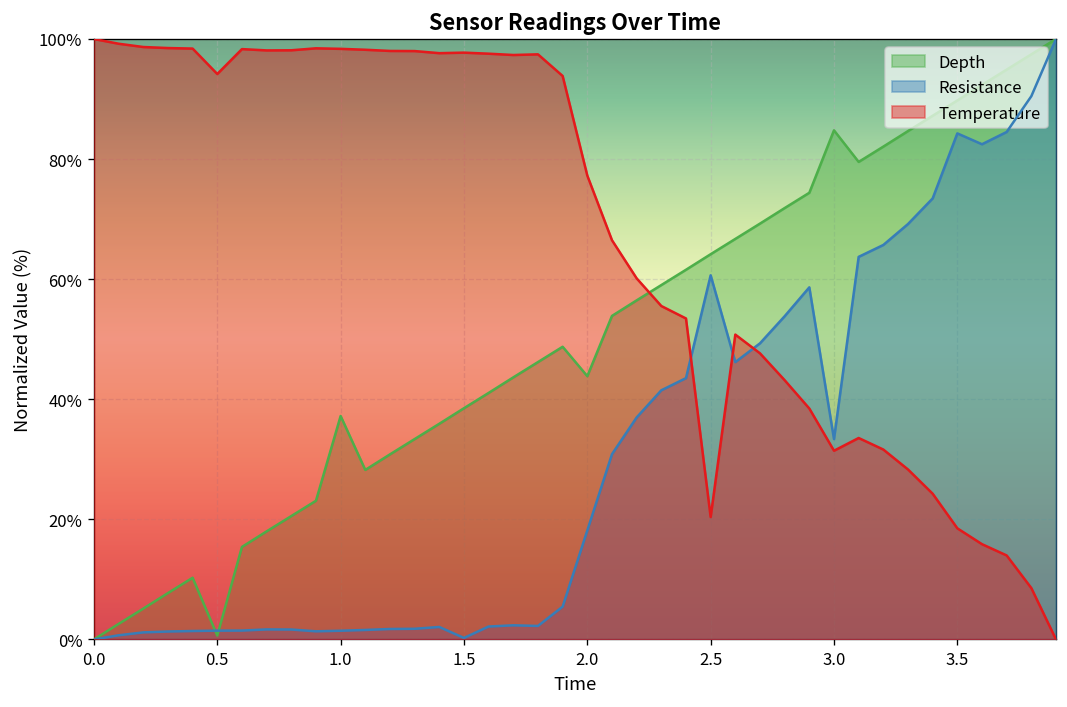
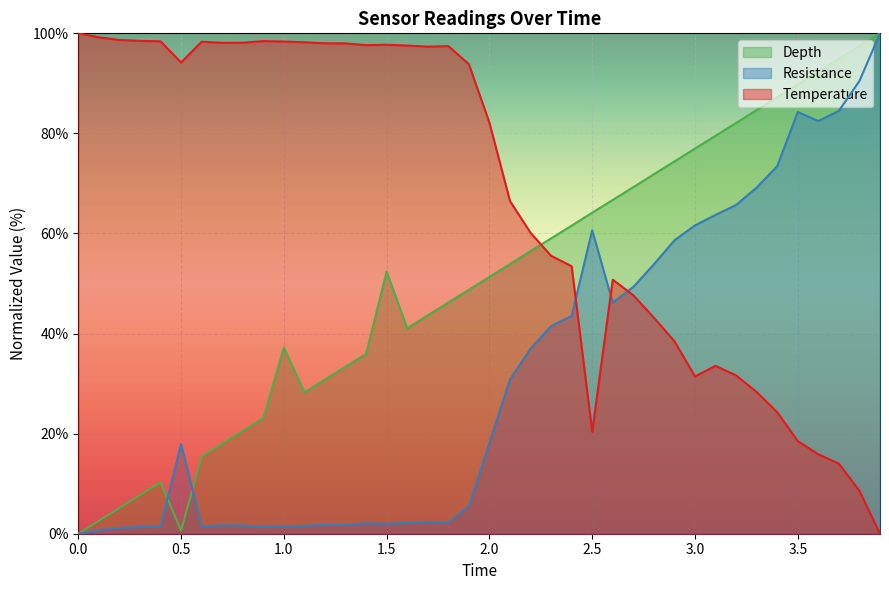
Resistance, 0.5: 1% -> 18%
Depth, 1.5: 39% -> 52%
Resistance, 1.5: 0% -> 2%
Depth, 2.0: 44% -> 51%
Temperature, 2.0: 77% -> 82%
Depth, 3.0: 85% -> 77%
Resistance, 3.0: 33% -> 62%
